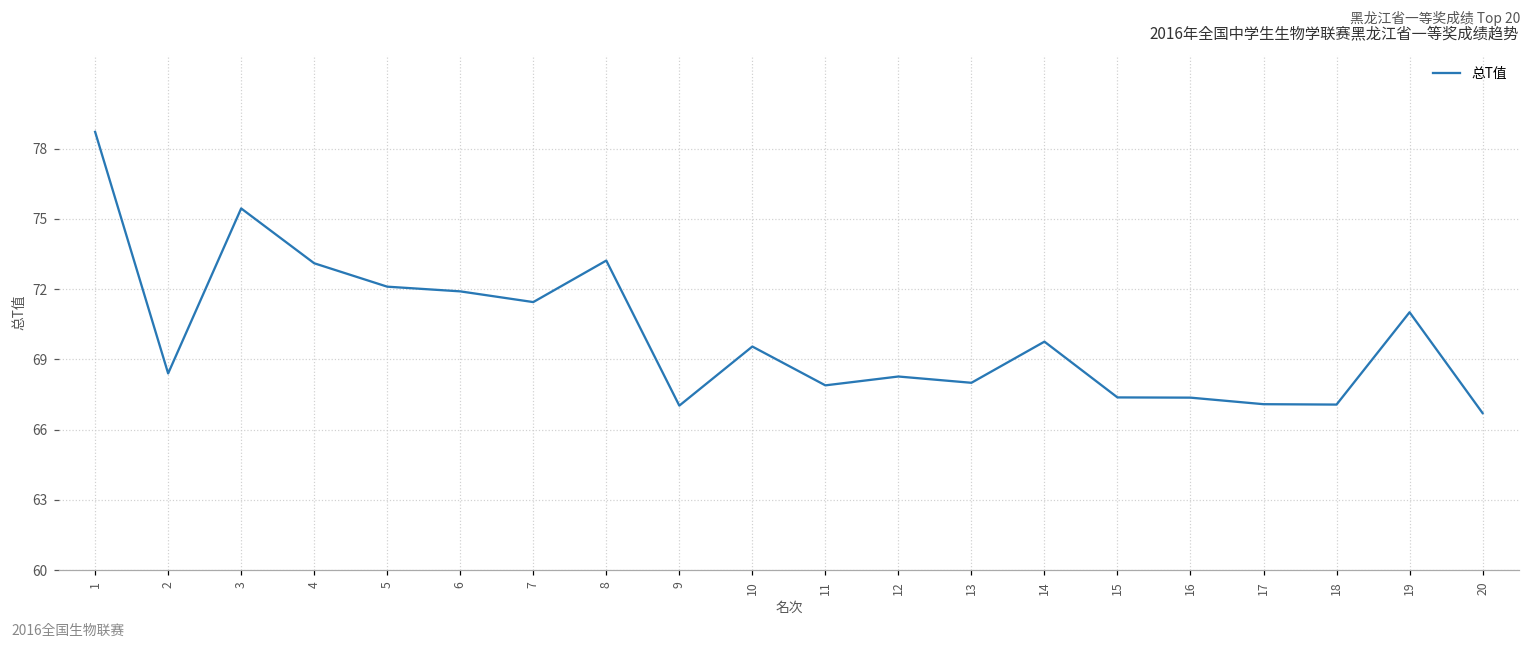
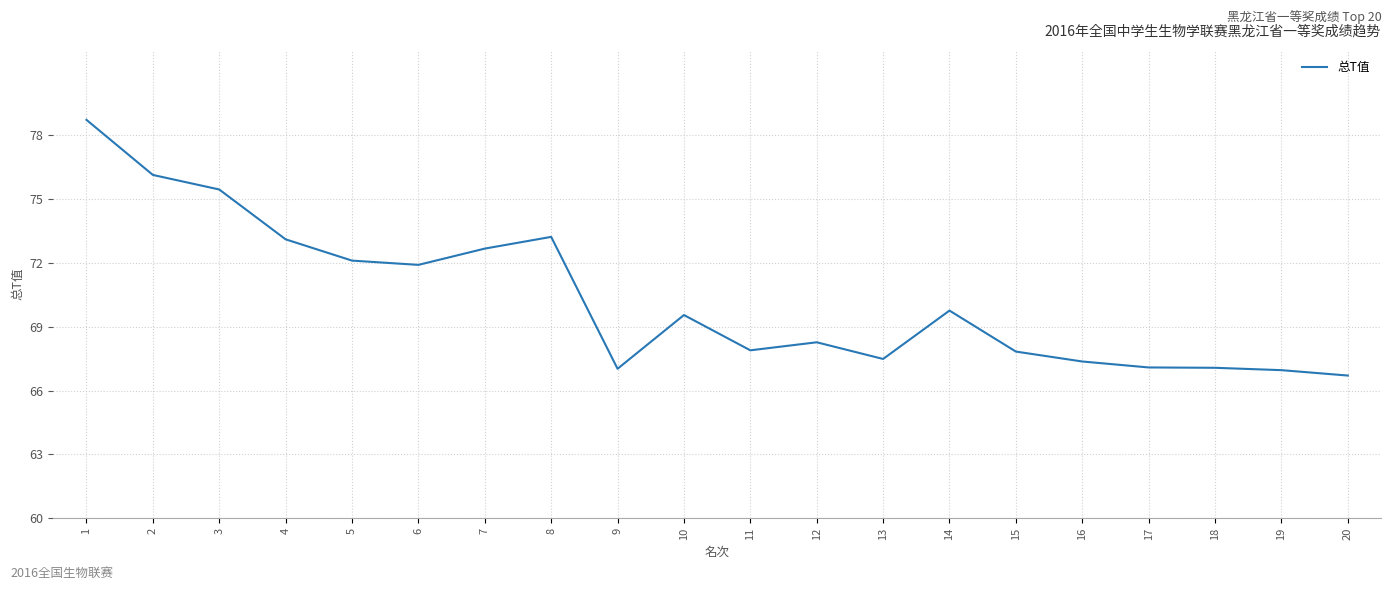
2: 68.4 -> 76.1
7: 71.4 -> 72.7
13: 68.0 -> 67.5
15: 67.4 -> 67.8
19: 71.0 -> 67.0
